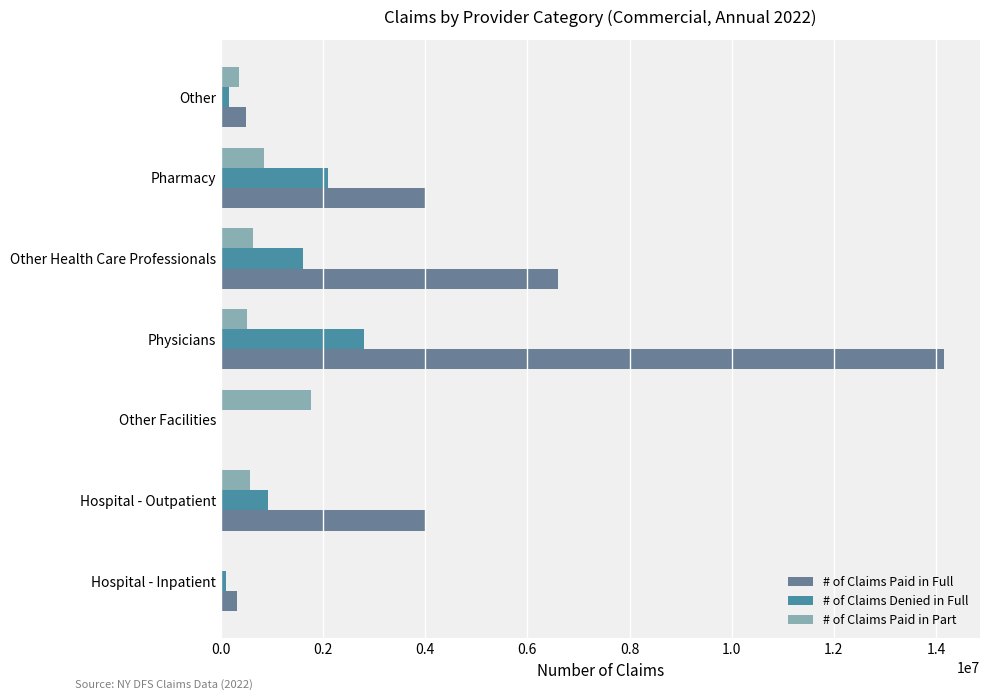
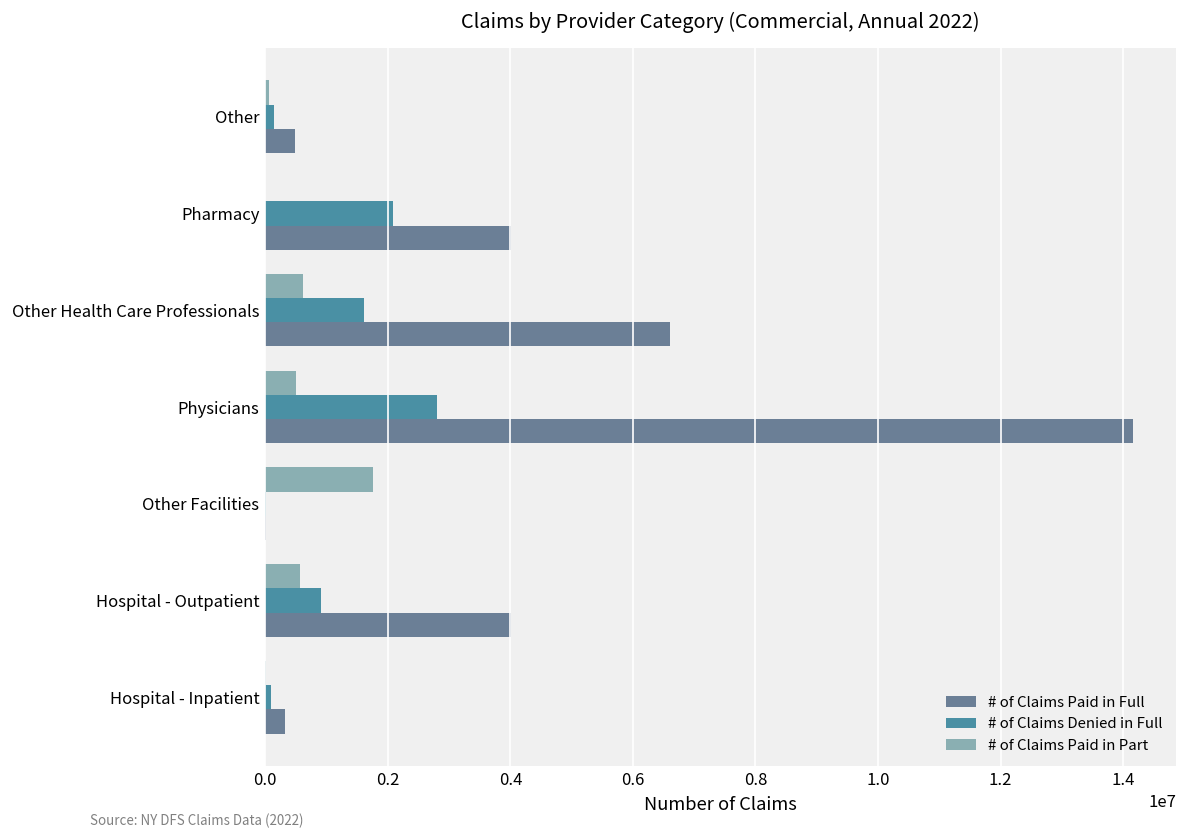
# of Claims Paid in Part, Other: 400000 -> 100000
# of Claims Paid in Part, Pharmacy: 800000 -> 0
